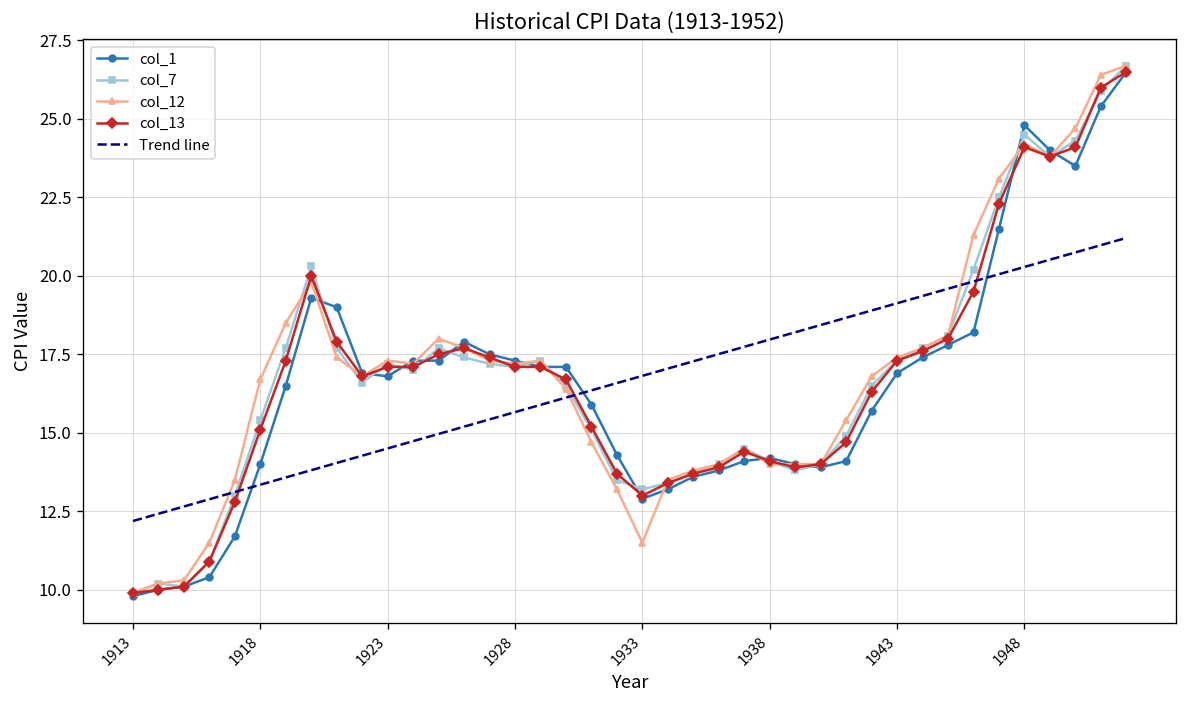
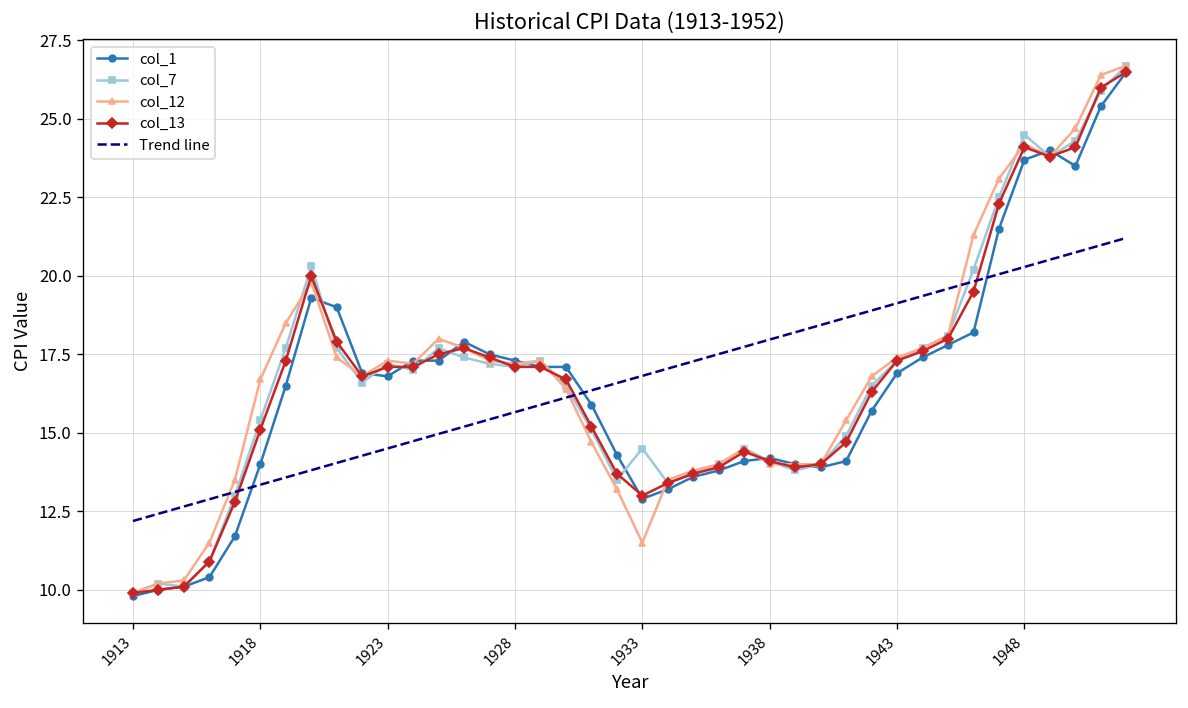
col_7, 1933: 13.2 -> 14.5
col_1, 1948: 24.8 -> 23.7
